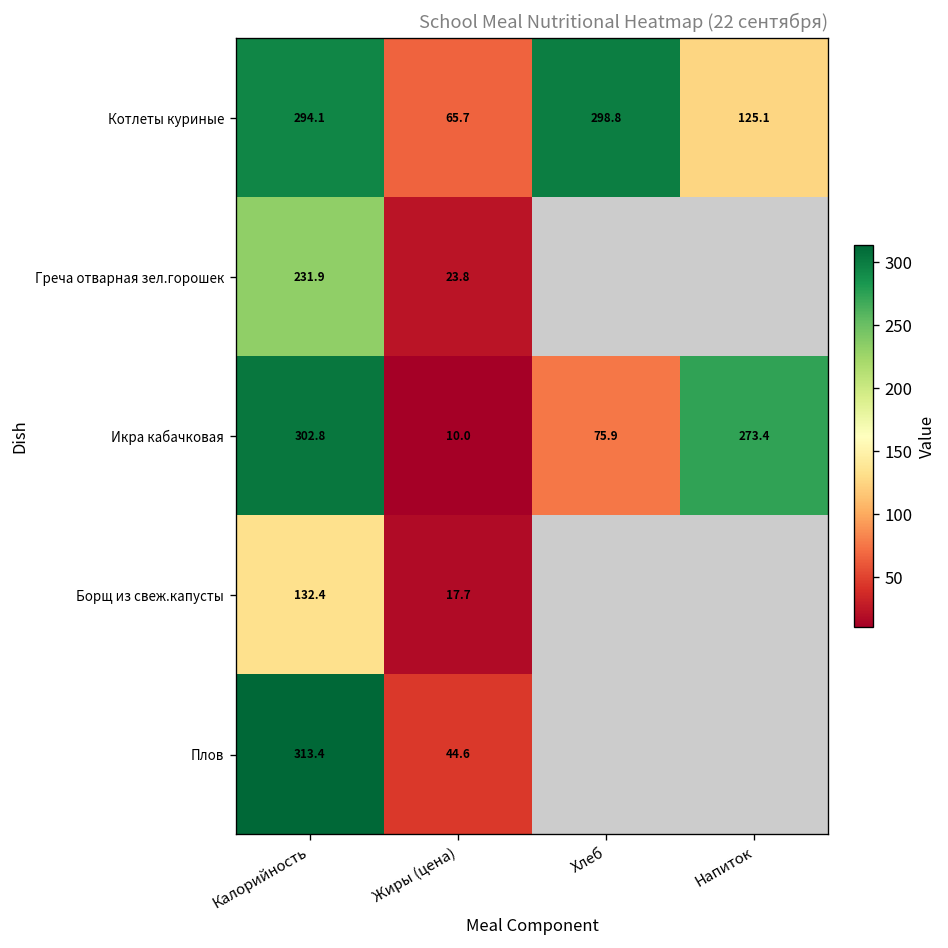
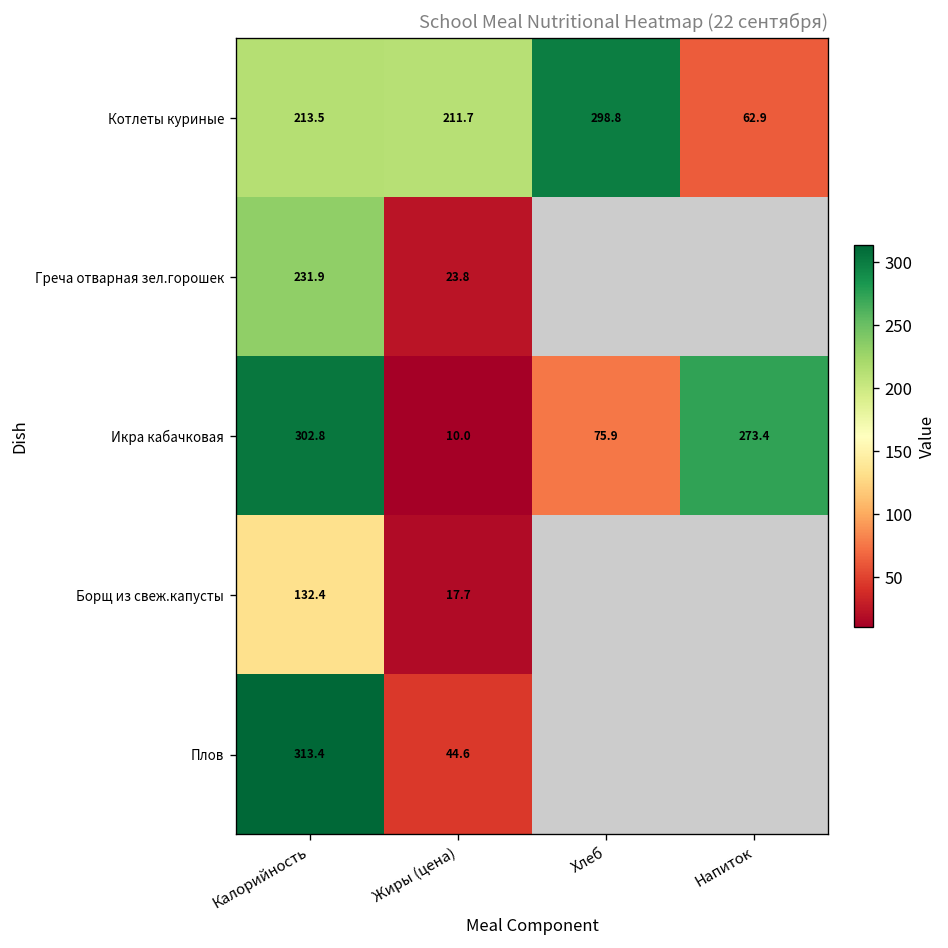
Котлеты куриные, Калорийность: 294.1 -> 213.5
Котлеты куриные, Жиры (цена): 65.7 -> 211.7
Котлеты куриные, Напиток: 125.1 -> 62.9
